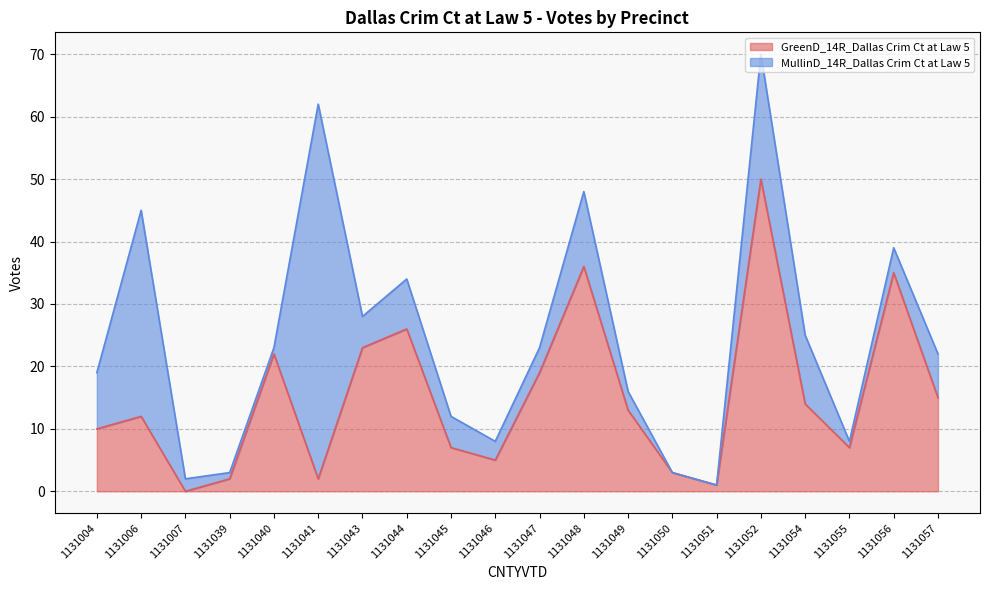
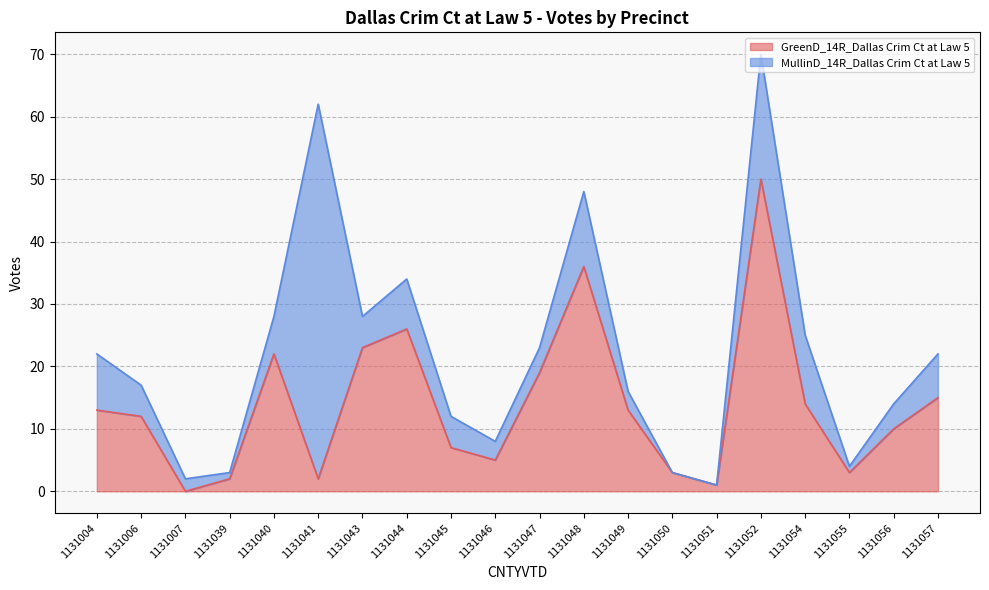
GreenD_14R_Dallas Crim Ct at Law 5, 1131004: 10 -> 13
MullinD_14R_Dallas Crim Ct at Law 5, 1131006: 33 -> 5
MullinD_14R_Dallas Crim Ct at Law 5, 1131040: 1 -> 6
GreenD_14R_Dallas Crim Ct at Law 5, 1131055: 7 -> 3
GreenD_14R_Dallas Crim Ct at Law 5, 1131056: 35 -> 10
